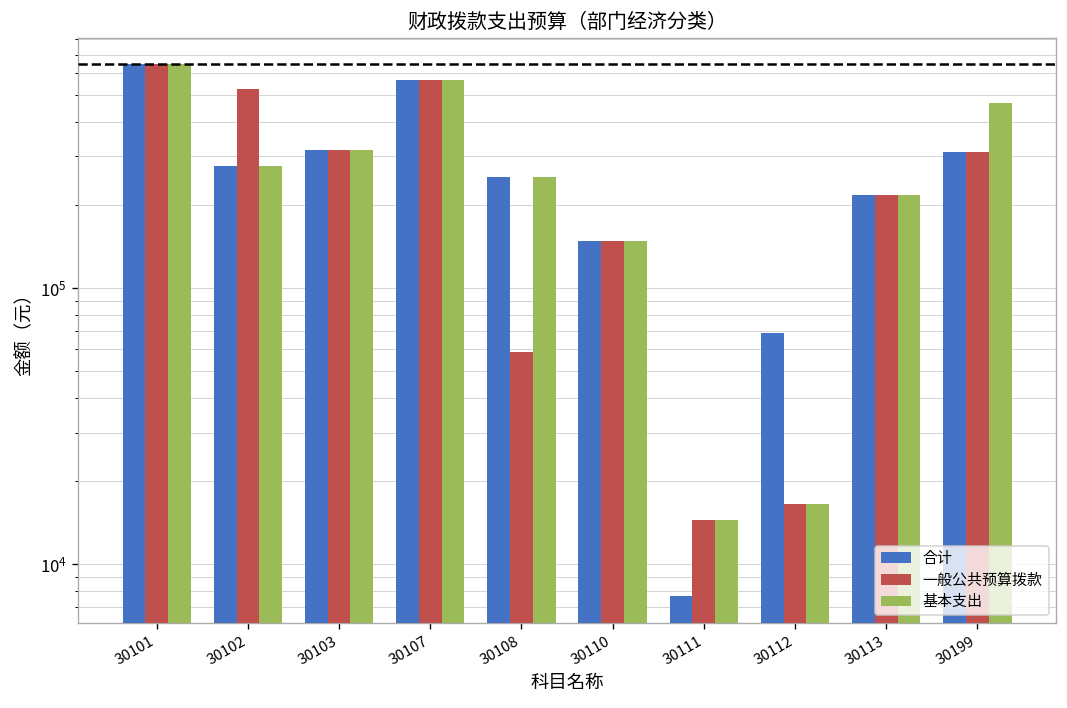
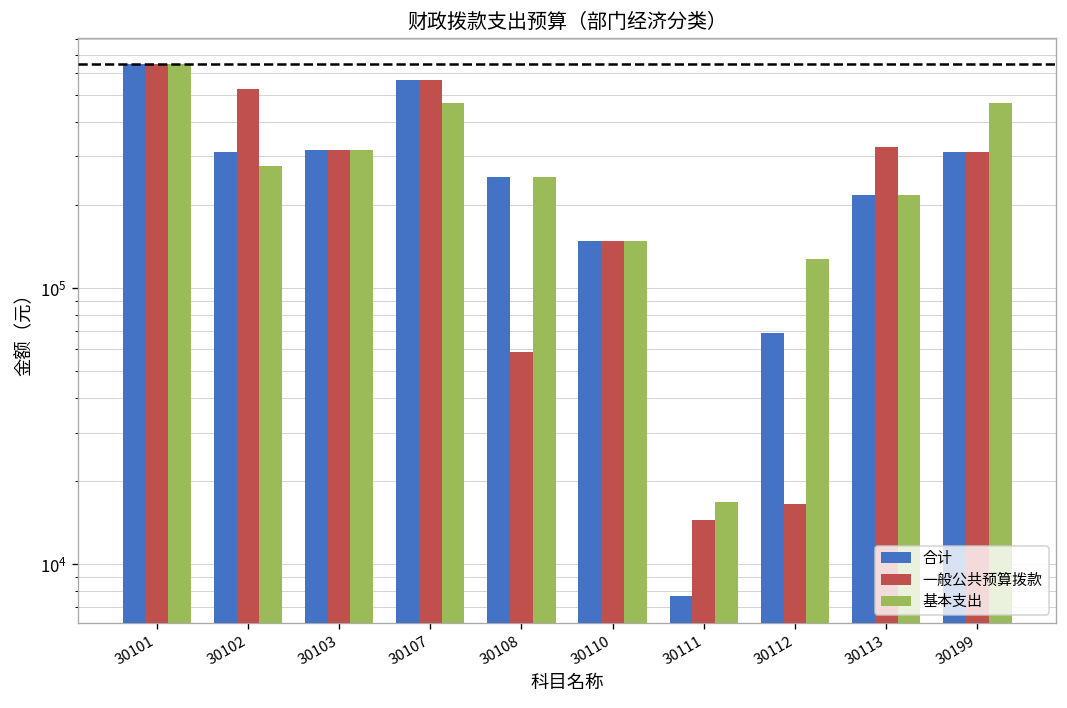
合计, 30102: 280000 -> 310000
基本支出, 30107: 570000 -> 470000
基本支出, 30111: 14000 -> 17000
基本支出, 30112: 16000 -> 130000
一般公共预算拨款, 30113: 220000 -> 320000
